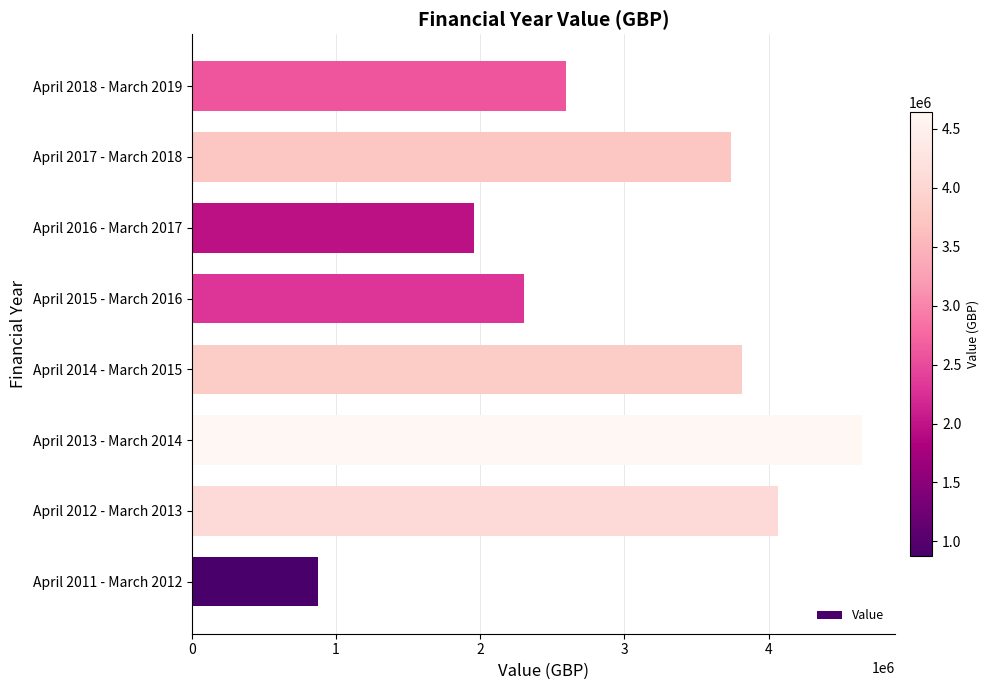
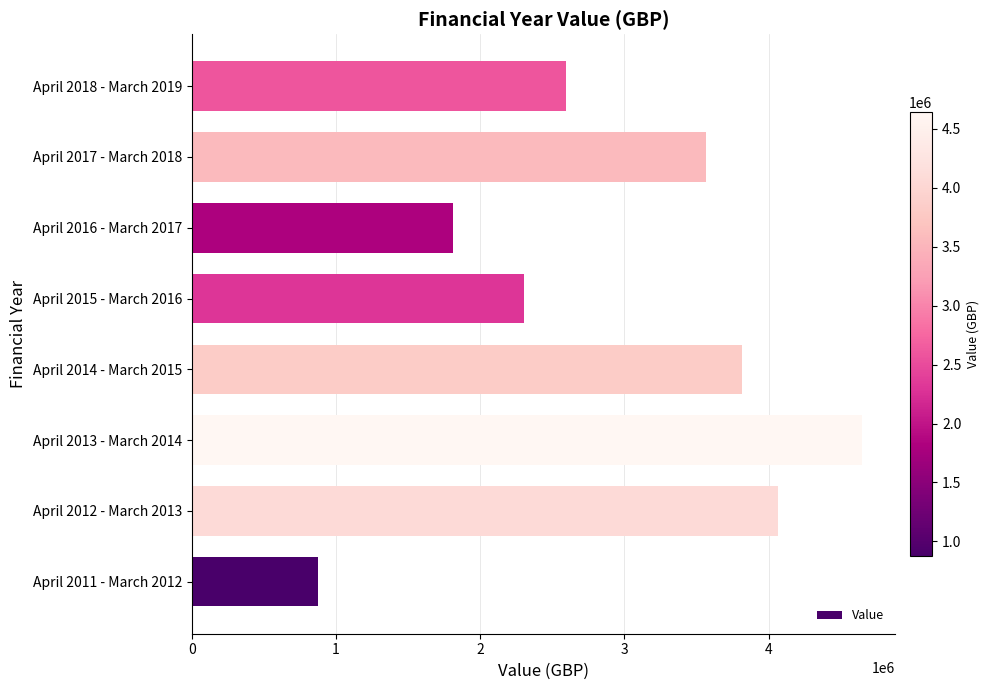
April 2017 - March 2018: 3740000 -> 3570000
April 2016 - March 2017: 1960000 -> 1820000
